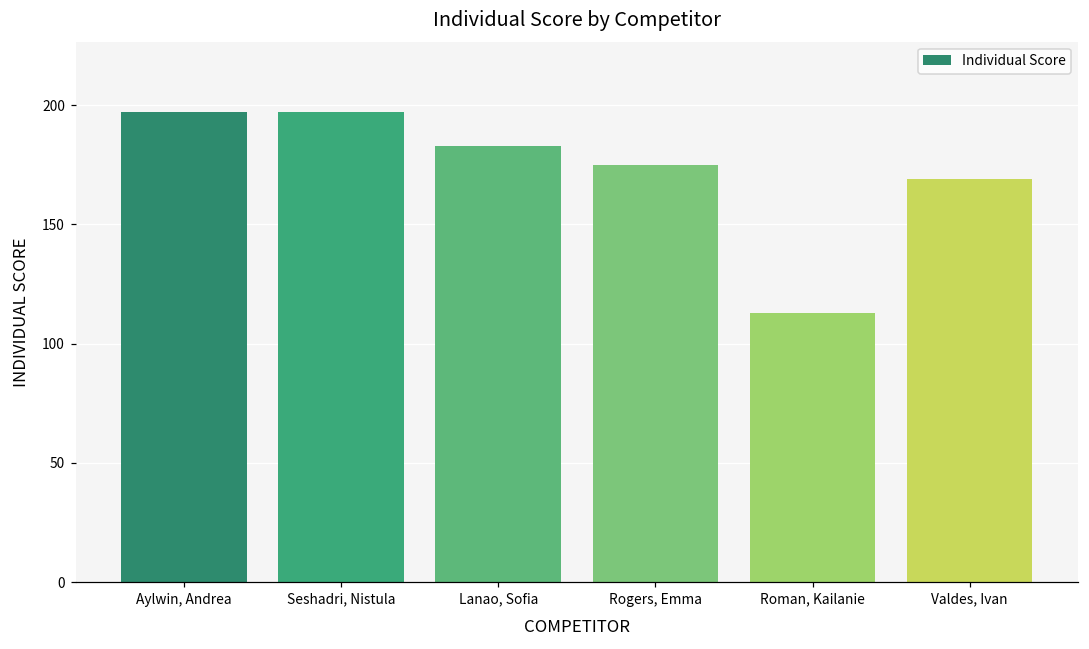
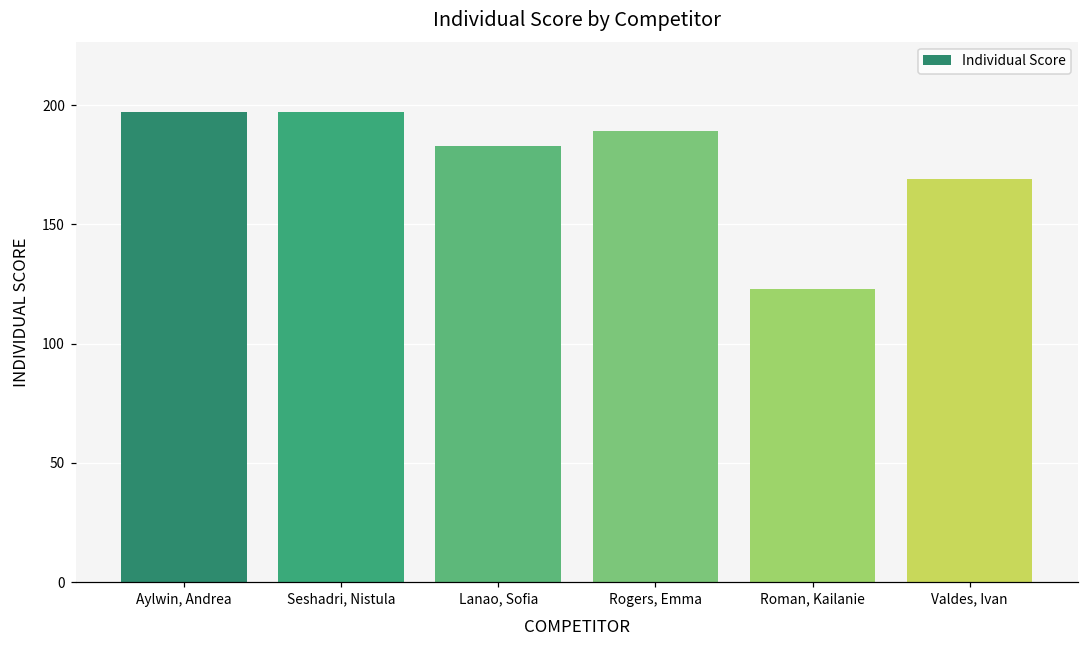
Rogers, Emma: 175 -> 189
Roman, Kailanie: 113 -> 123
